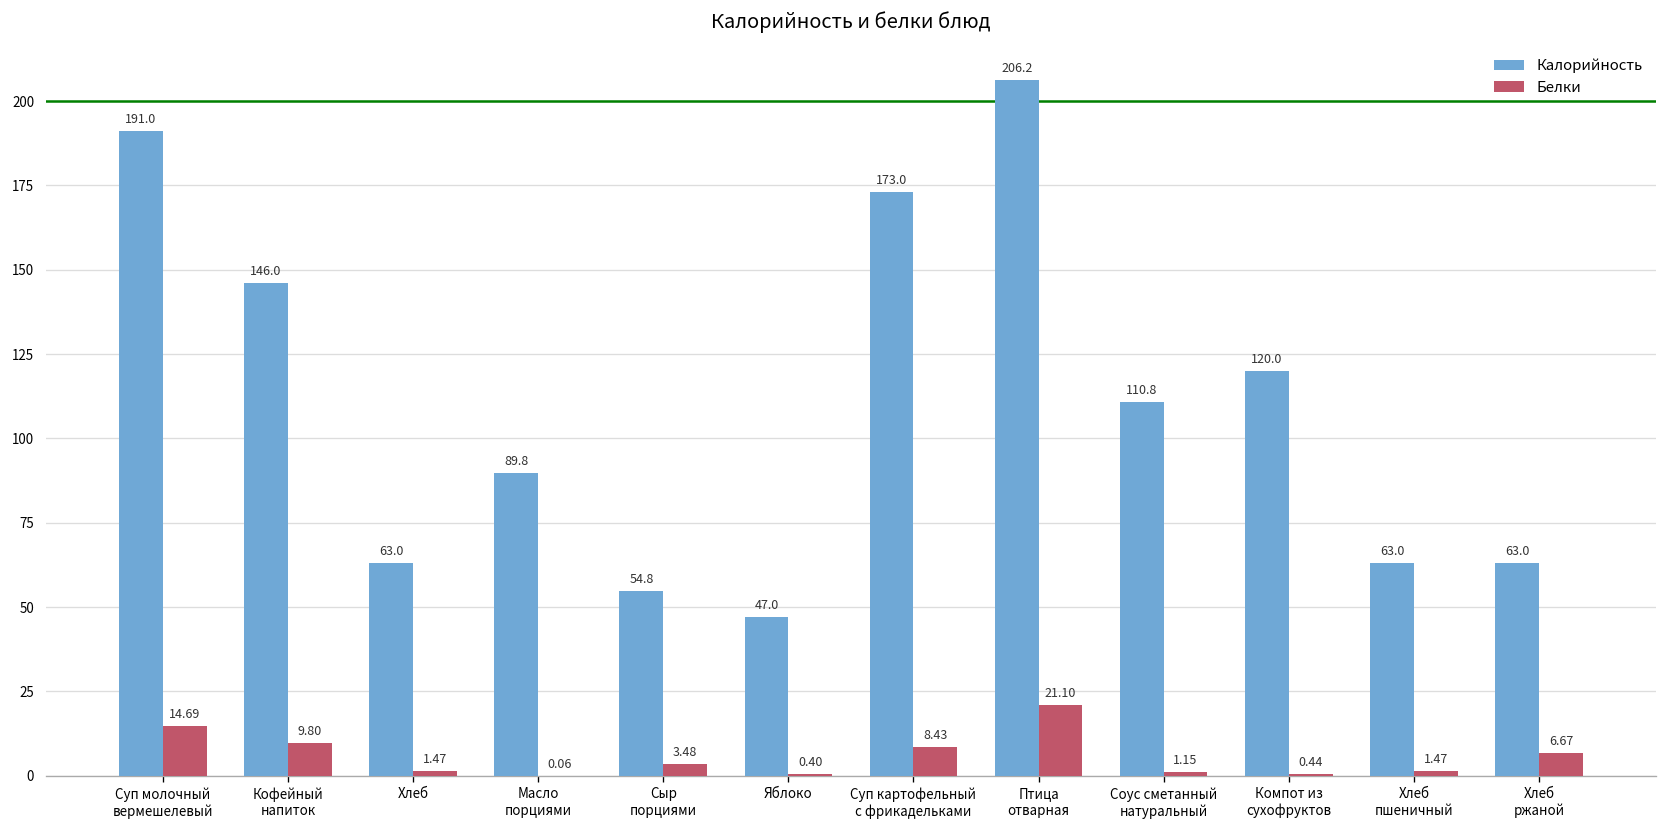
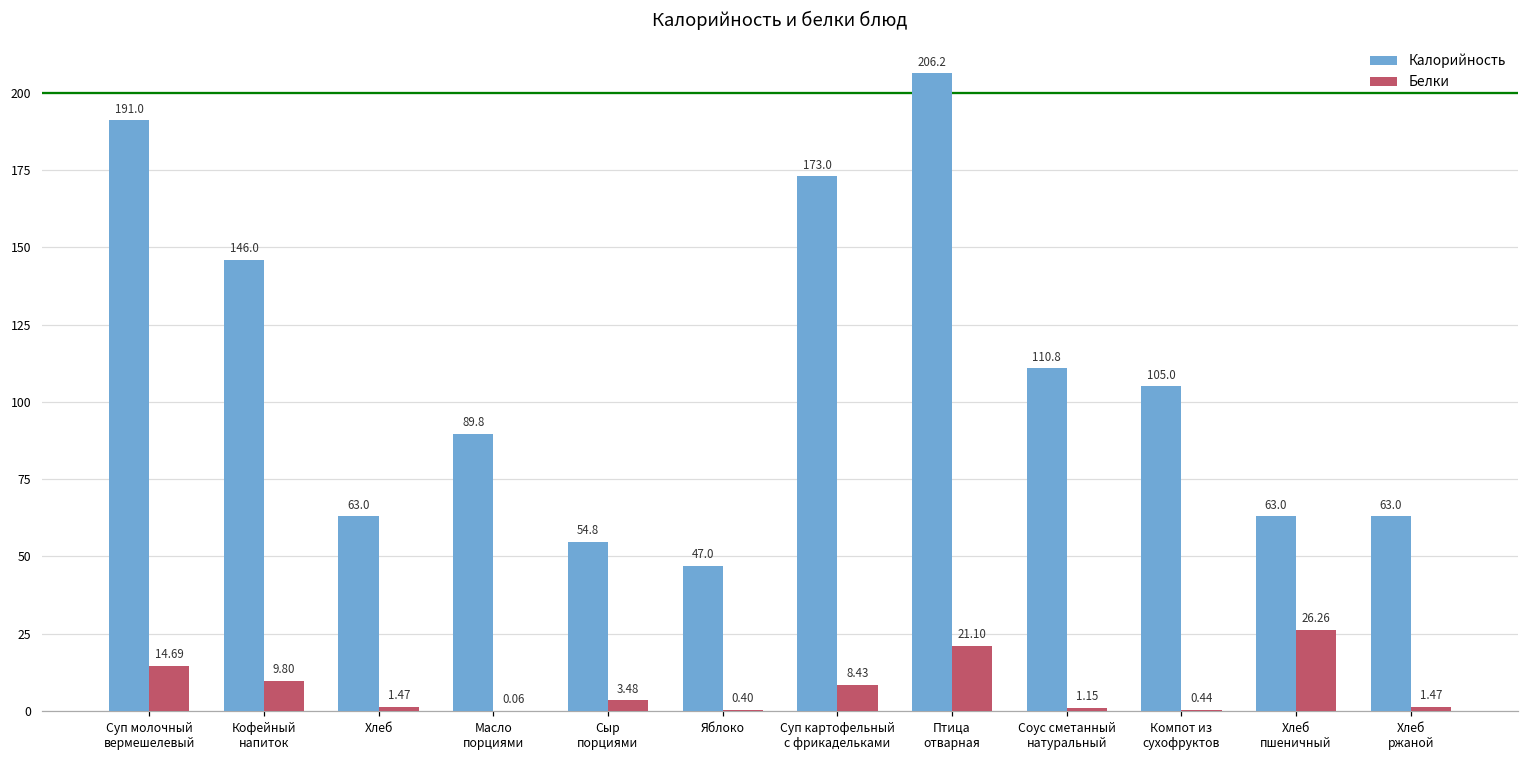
Калорийность, Компот из сухофруктов: 120.0 -> 105.0
Белки, Хлеб пшеничный: 1.47 -> 26.26
Белки, Хлеб ржаной: 6.67 -> 1.47
